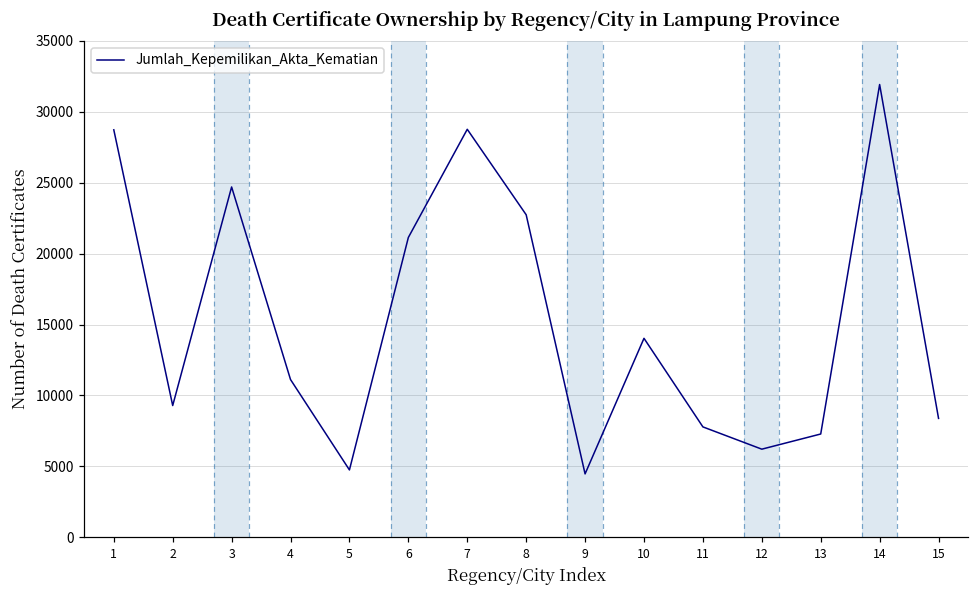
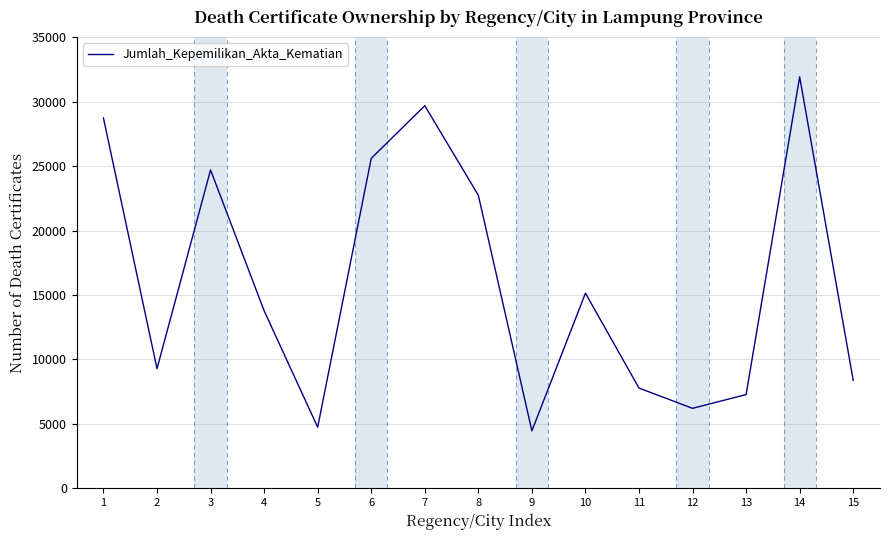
4: 11100 -> 13800
6: 21100 -> 25600
7: 28800 -> 29700
10: 14000 -> 15100
